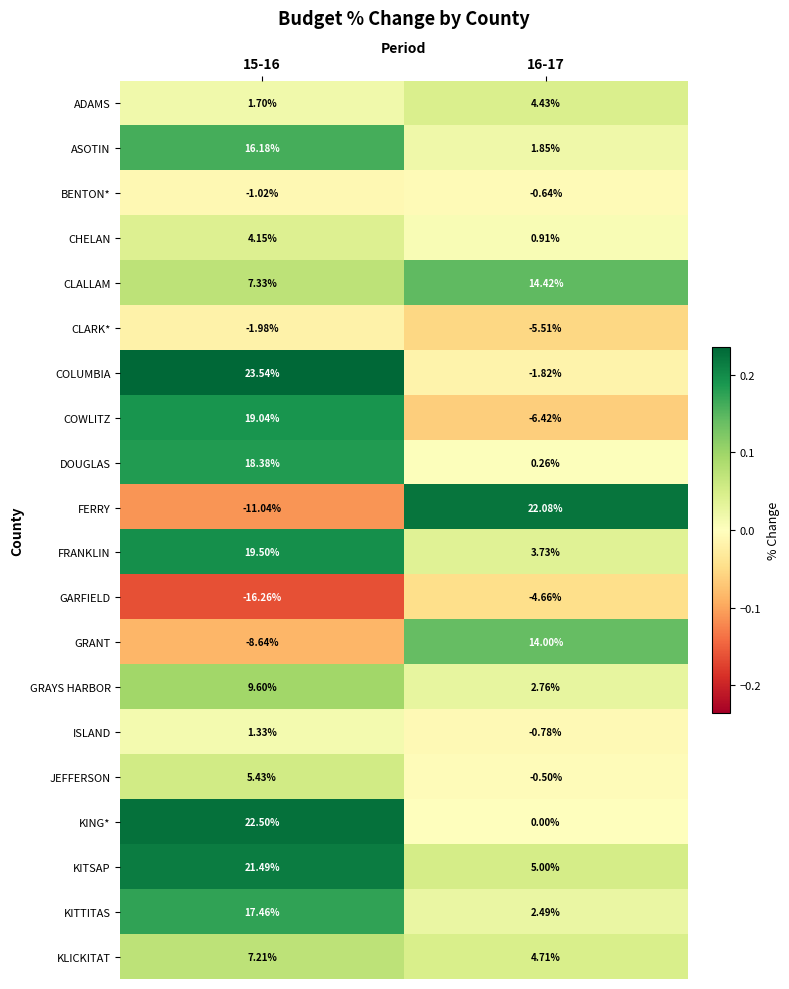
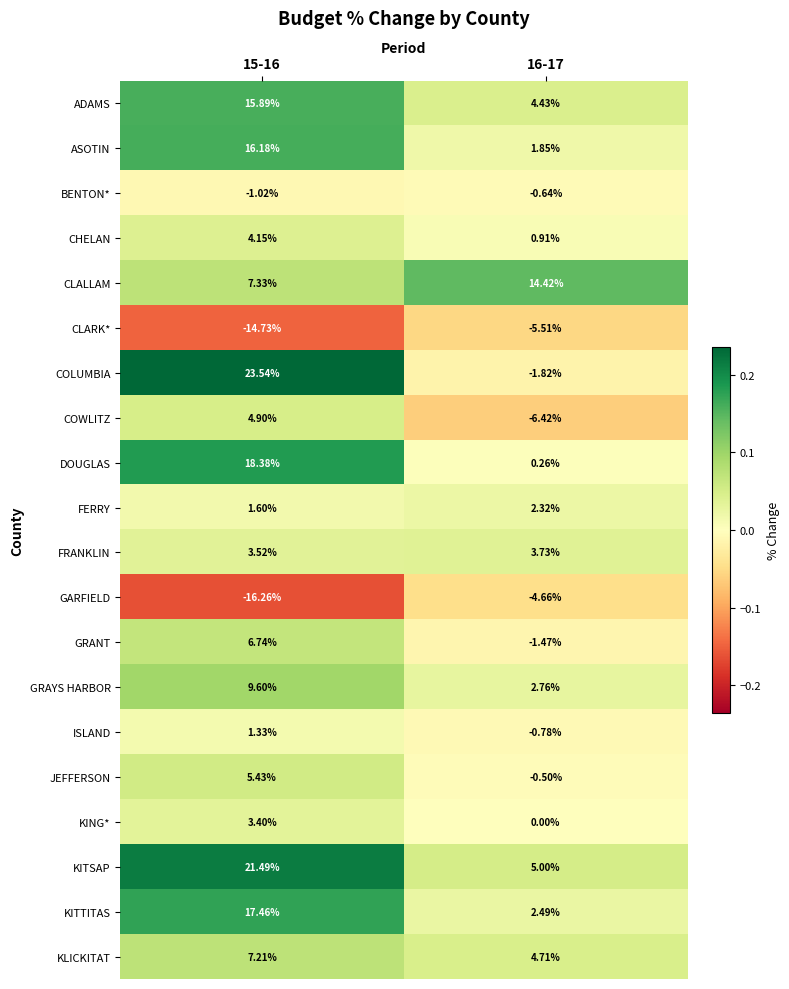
ADAMS, 15-16: 1.70% -> 15.89%
CLARK*, 15-16: -1.98% -> -14.73%
COWLITZ, 15-16: 19.04% -> 4.90%
FERRY, 15-16: -11.04% -> 1.60%
FERRY, 16-17: 22.08% -> 2.32%
FRANKLIN, 15-16: 19.50% -> 3.52%
GRANT, 15-16: -8.64% -> 6.74%
GRANT, 16-17: 14.00% -> -1.47%
KING*, 15-16: 22.50% -> 3.40%
